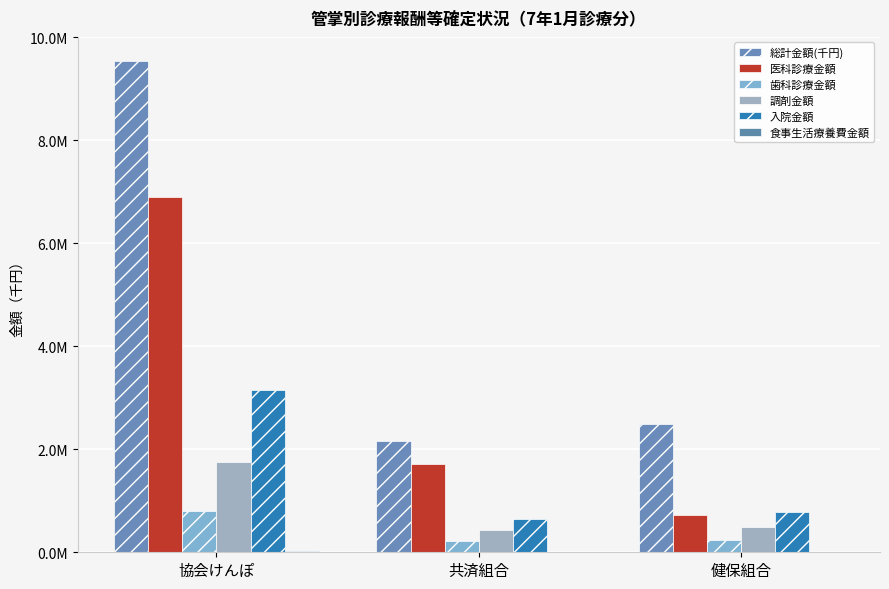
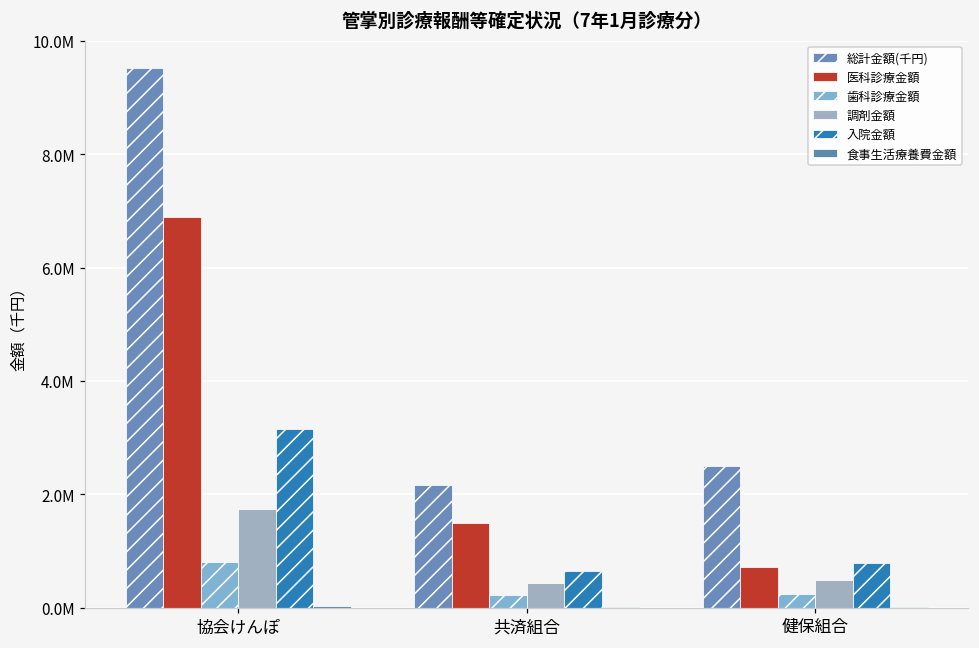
医科診療金額, 共済組合: 1700000 -> 1500000
